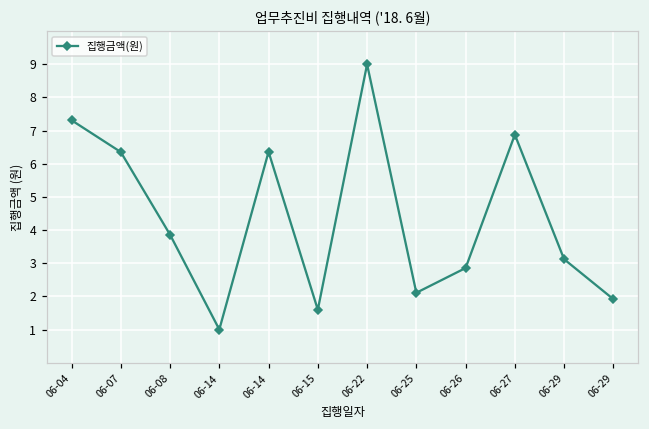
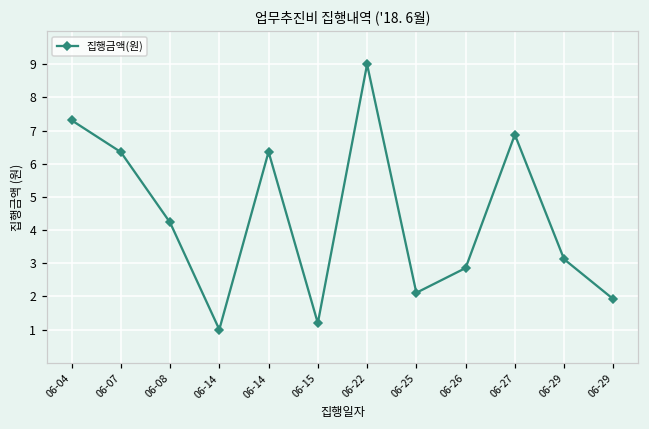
06-08: 3.9 -> 4.2
06-15: 1.6 -> 1.2
